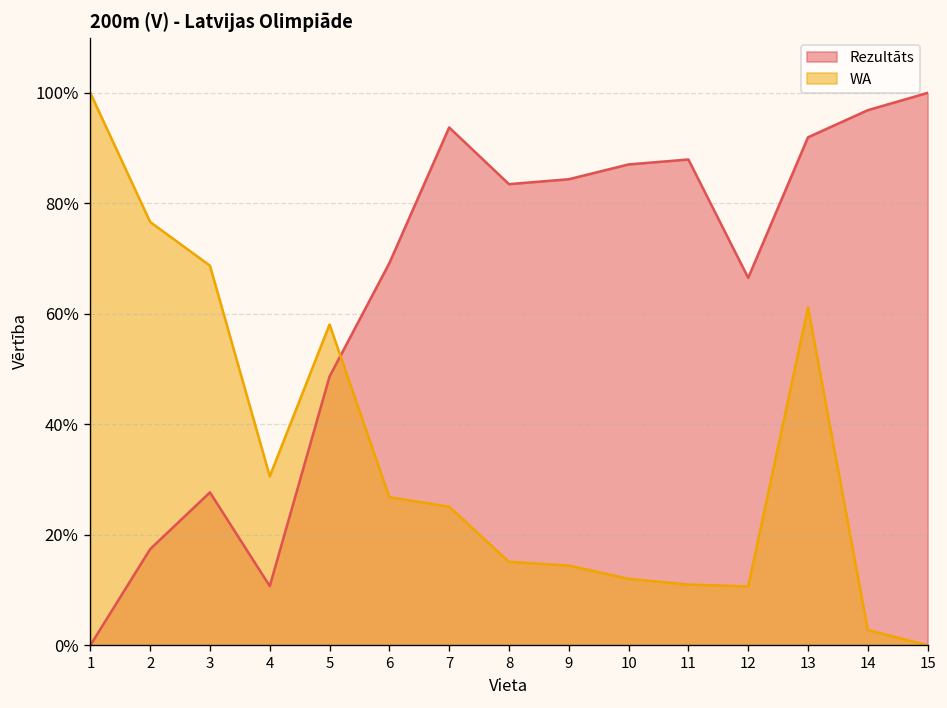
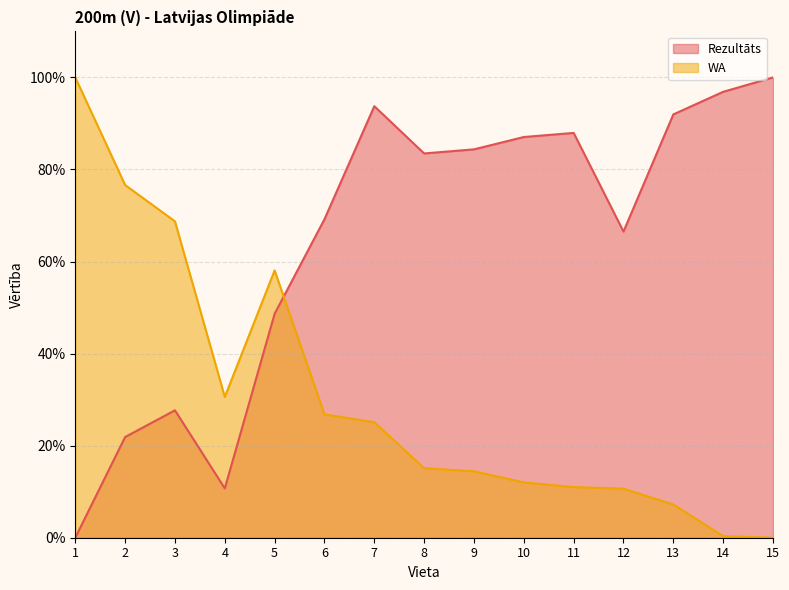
Rezultāts, 2: 17% -> 22%
WA, 13: 61% -> 7%
WA, 14: 3% -> 0%
